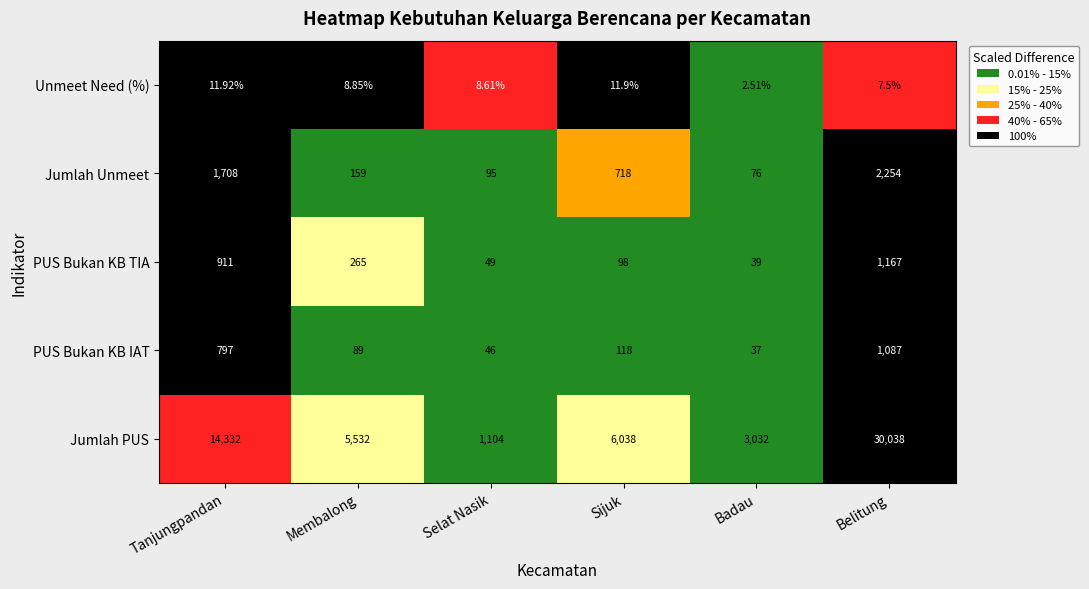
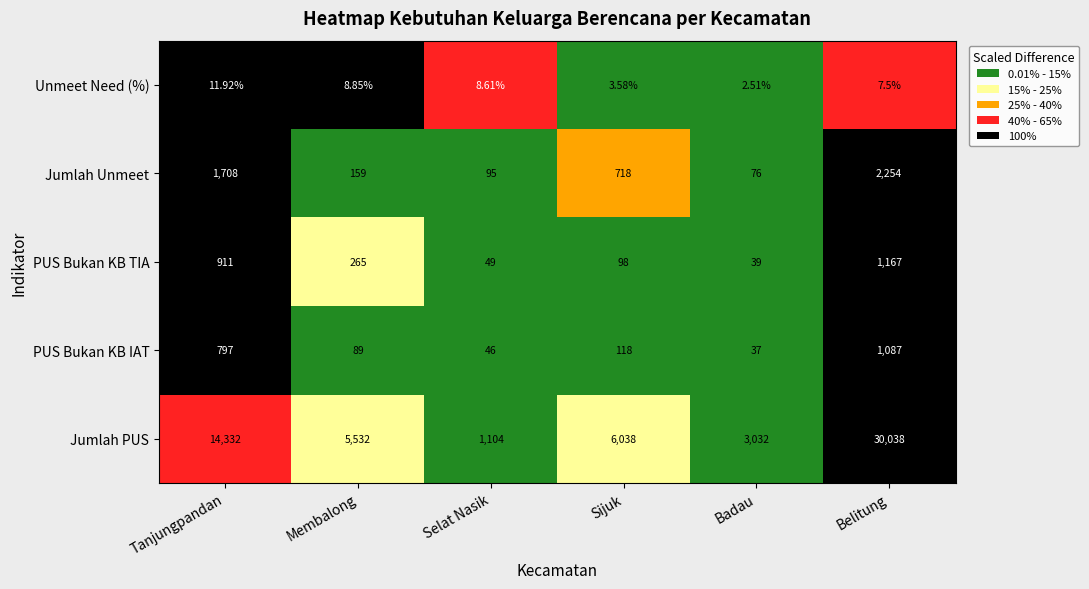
Unmeet Need (%), Sijuk: 11.9% -> 3.58%
